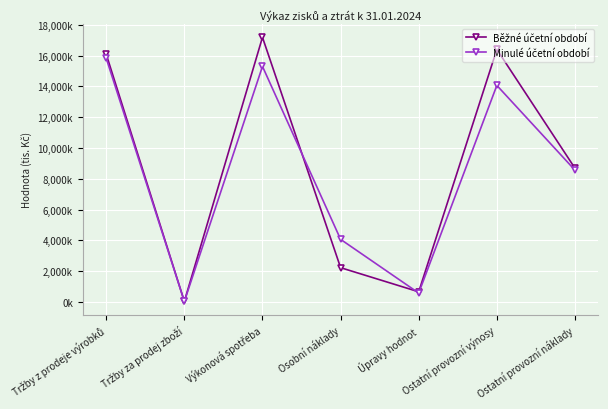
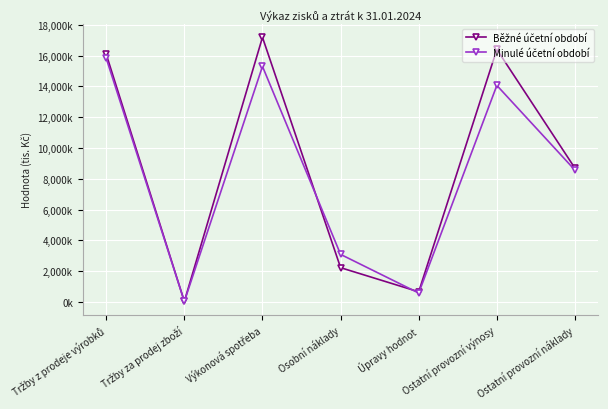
Minulé účetní období, Osobní náklady: 4,100,000 -> 3,100,000
